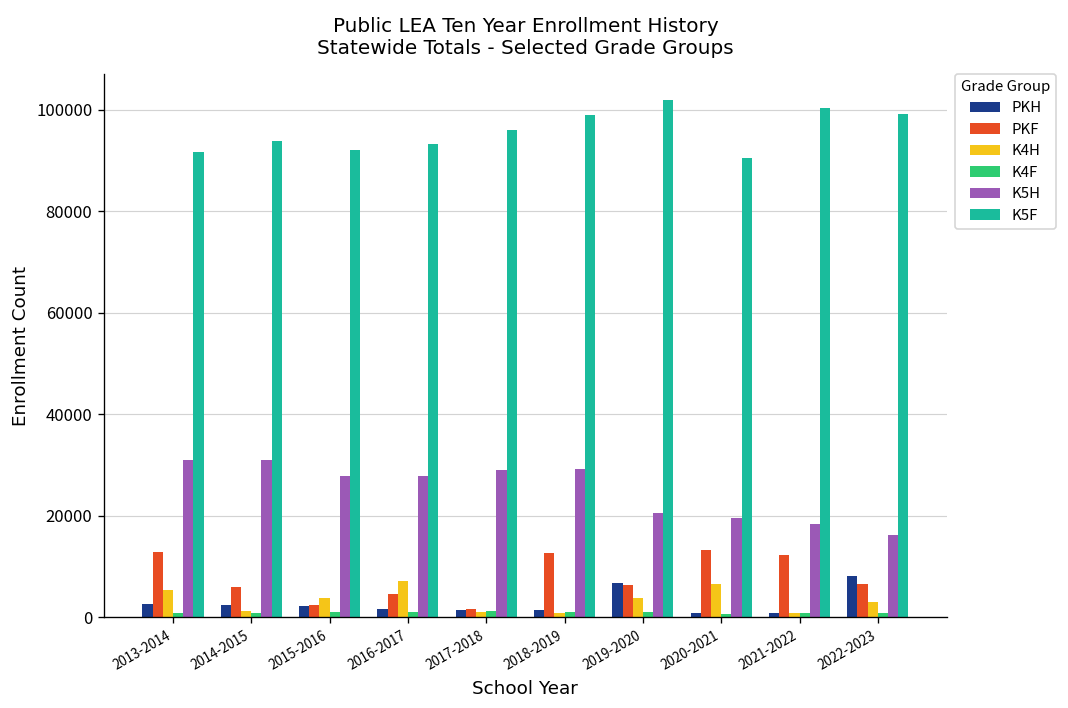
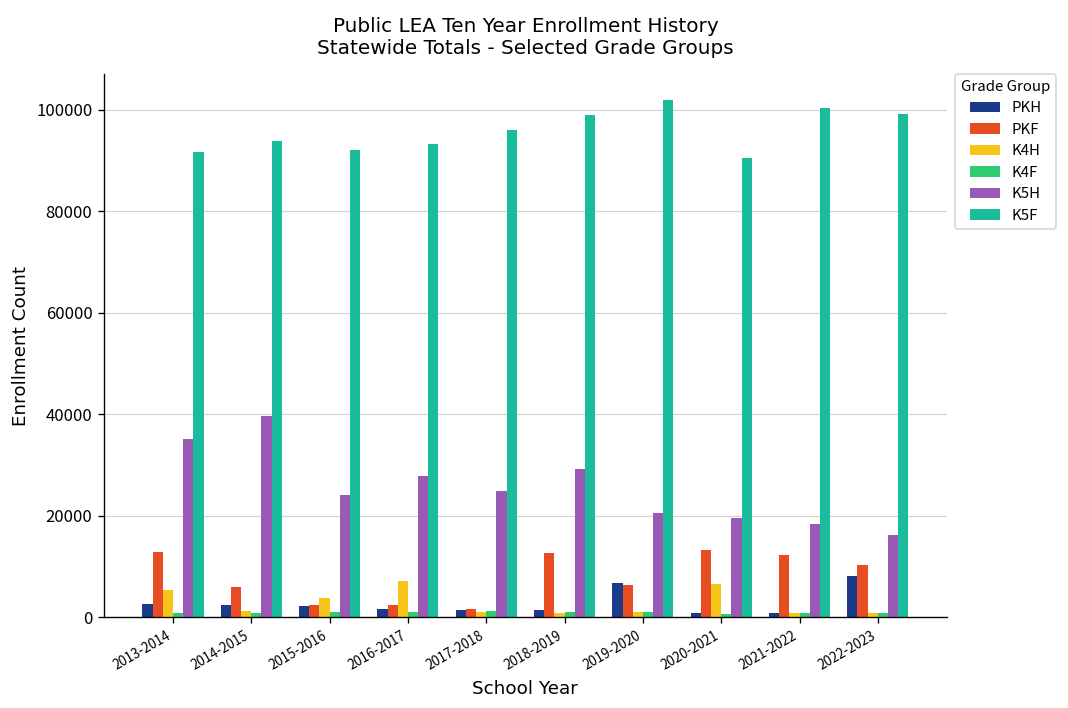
K5H, 2013-2014: 31000 -> 35000
K5H, 2014-2015: 31000 -> 40000
K5H, 2015-2016: 28000 -> 24000
PKF, 2016-2017: 5000 -> 2000
K5H, 2017-2018: 29000 -> 25000
K4H, 2019-2020: 4000 -> 1000
PKF, 2022-2023: 7000 -> 10000
K4H, 2022-2023: 3000 -> 1000
